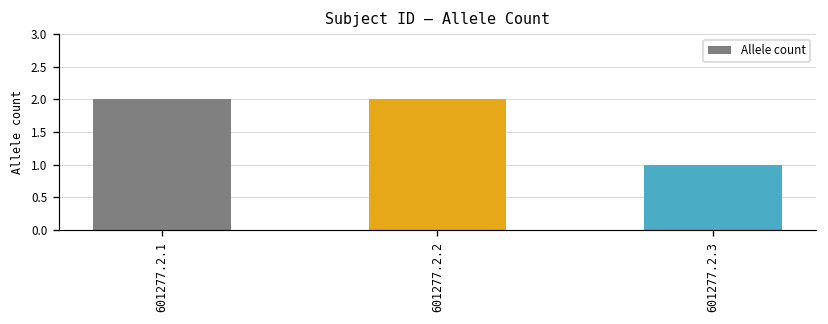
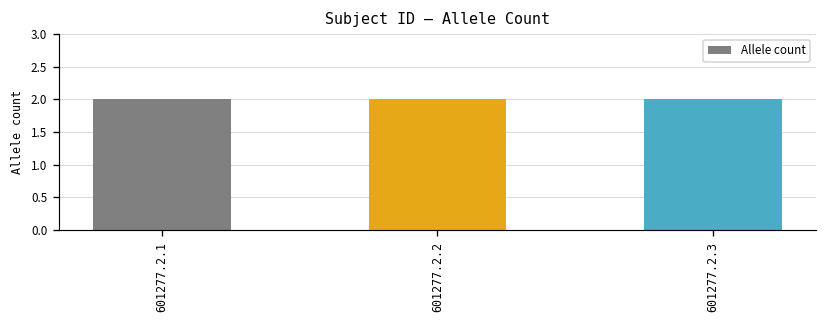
601277.2.3: 1 -> 2
